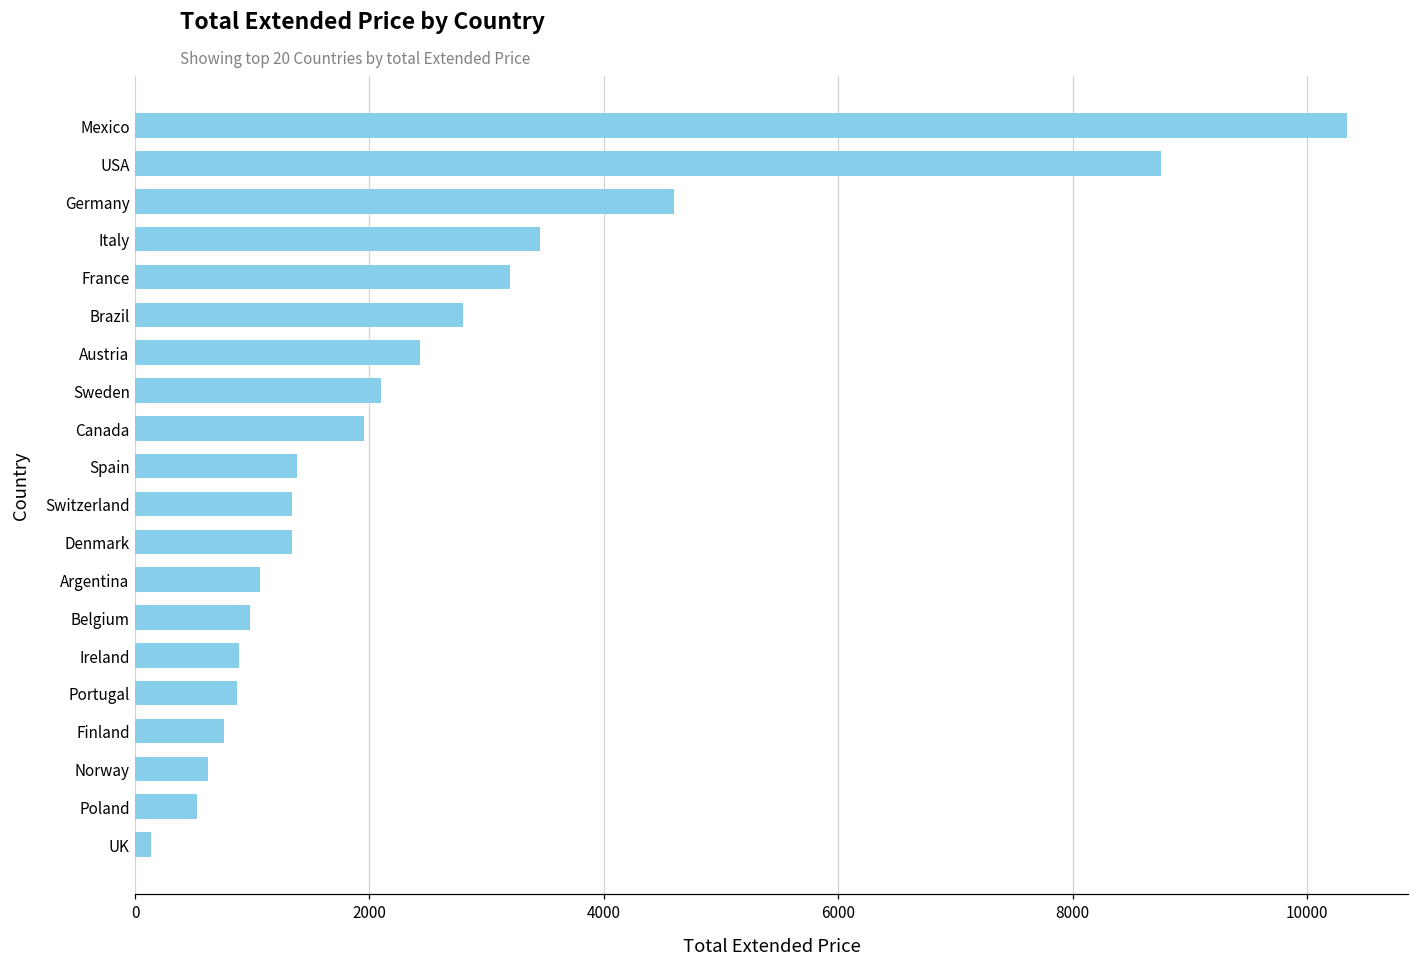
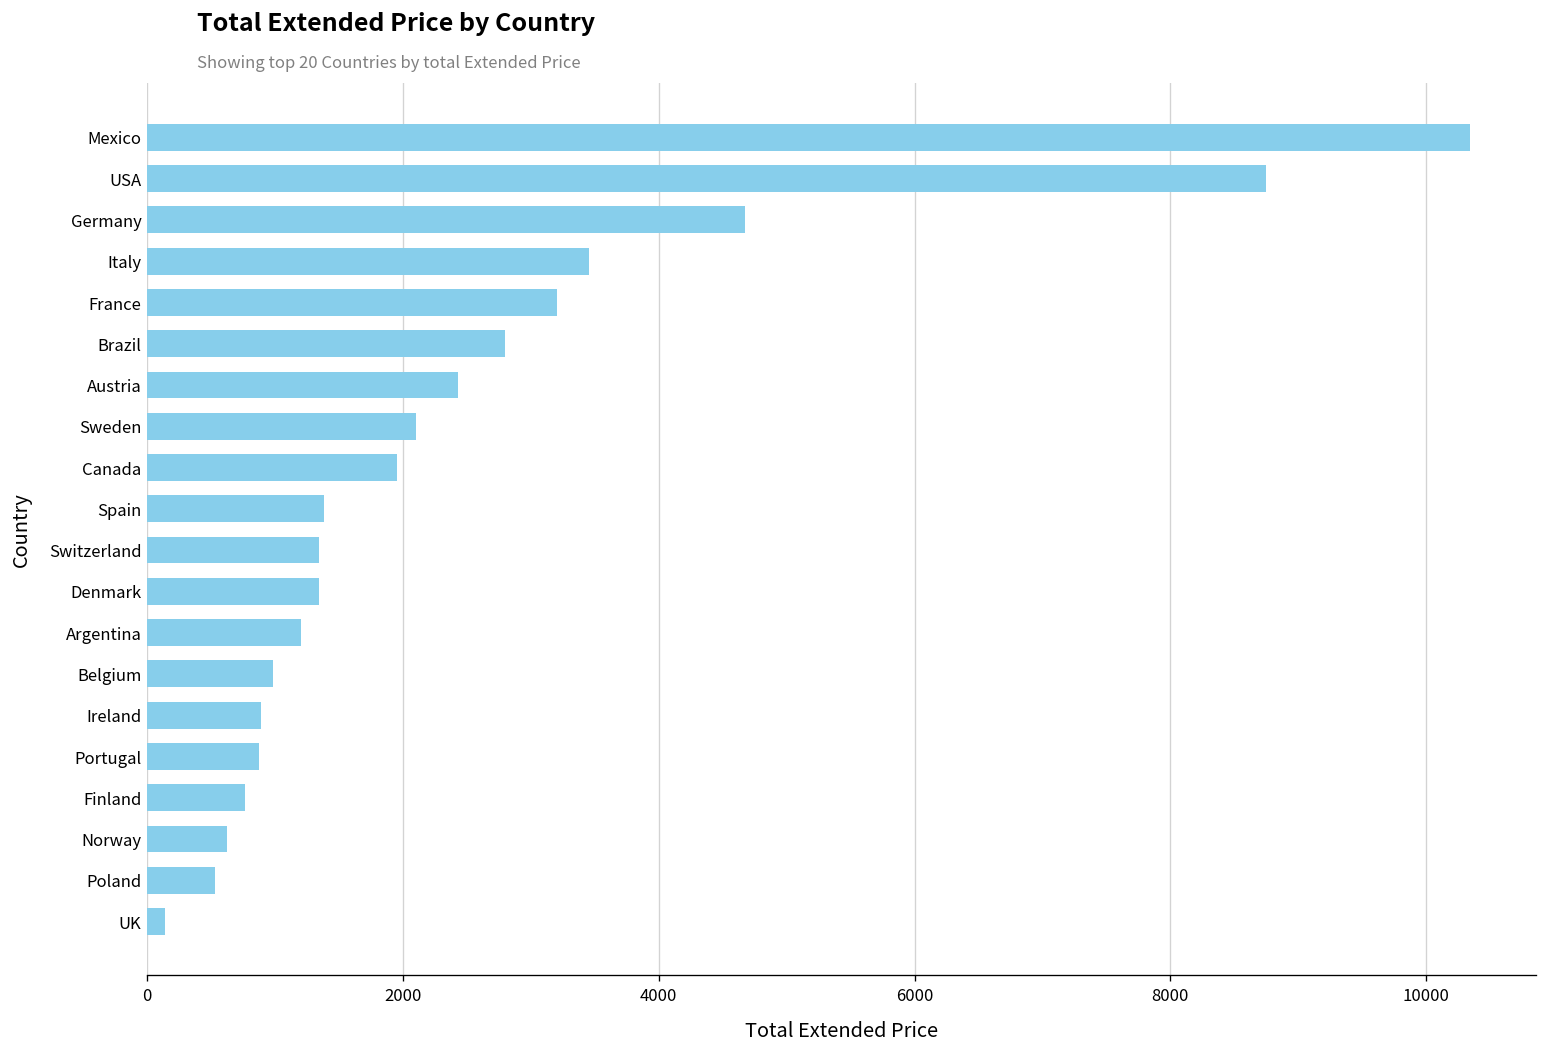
Germany: 4600 -> 4680
Argentina: 1060 -> 1200
